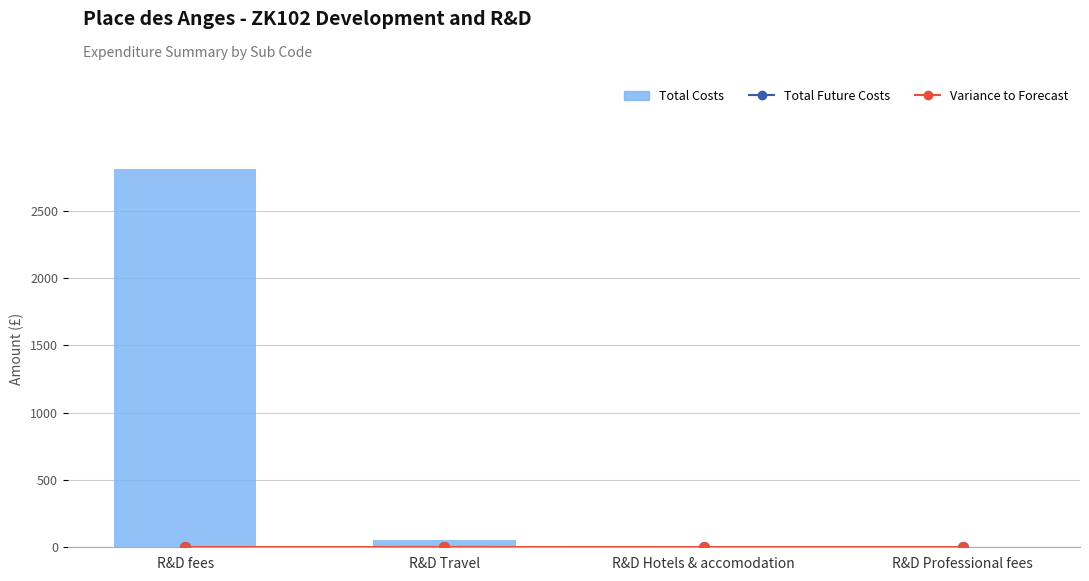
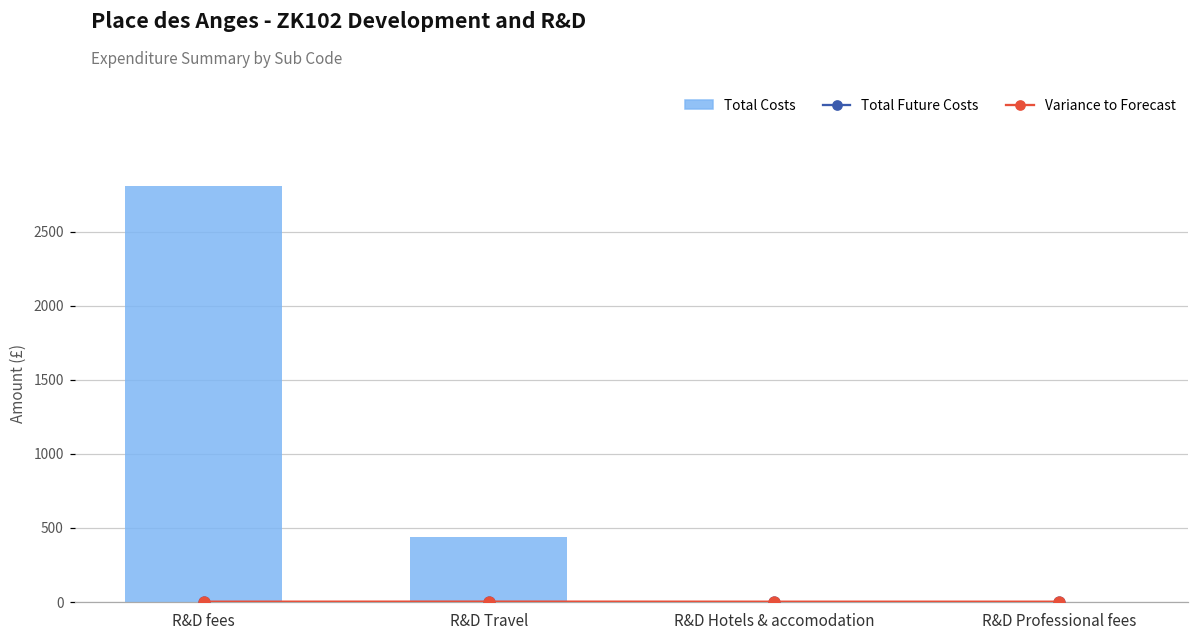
Total Costs, R&D Travel: 60 -> 440
